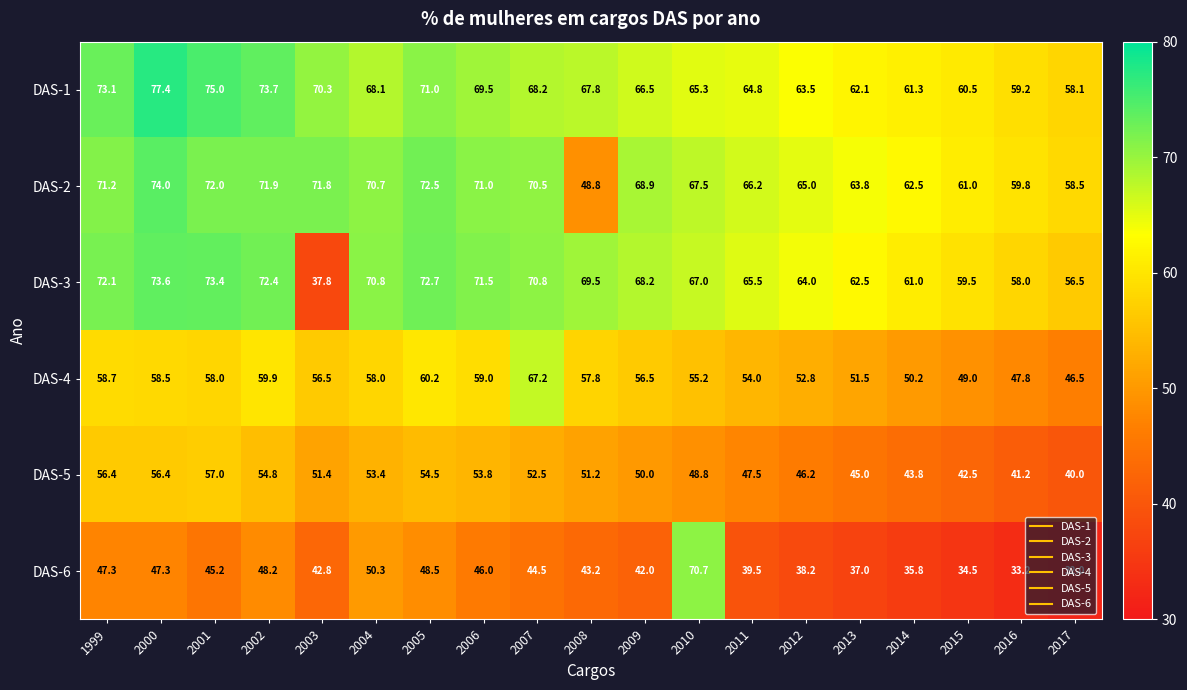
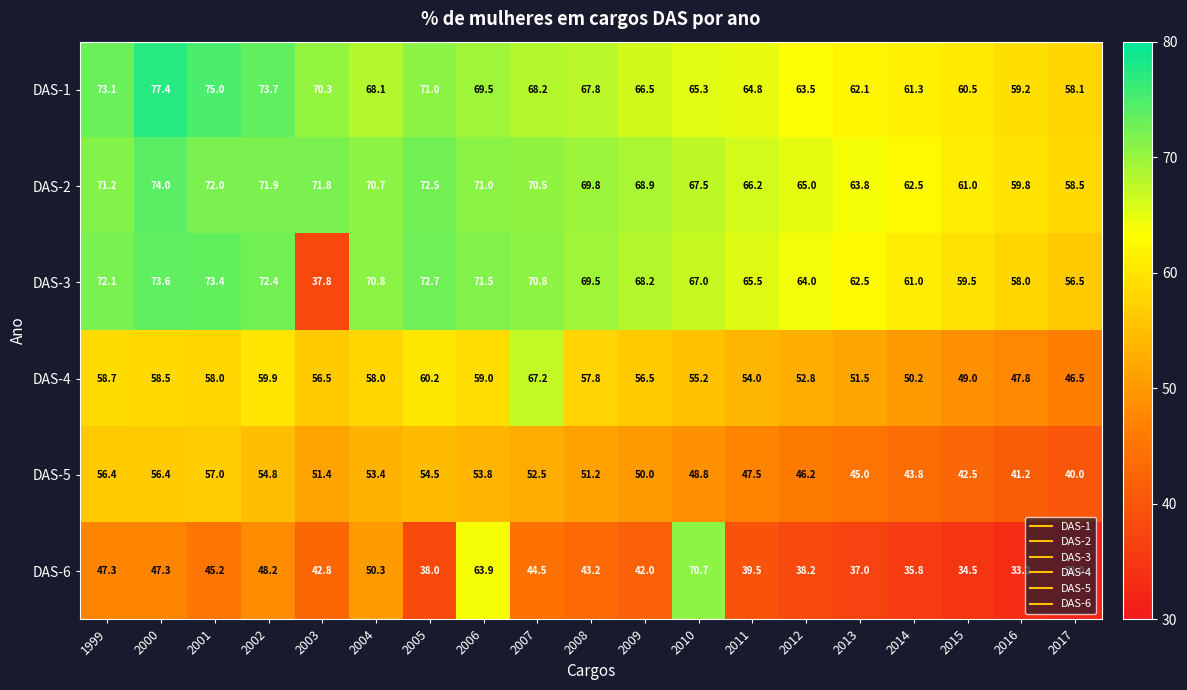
DAS-2, 2008: 48.8 -> 69.8
DAS-6, 2005: 48.5 -> 38.0
DAS-6, 2006: 46.0 -> 63.9
